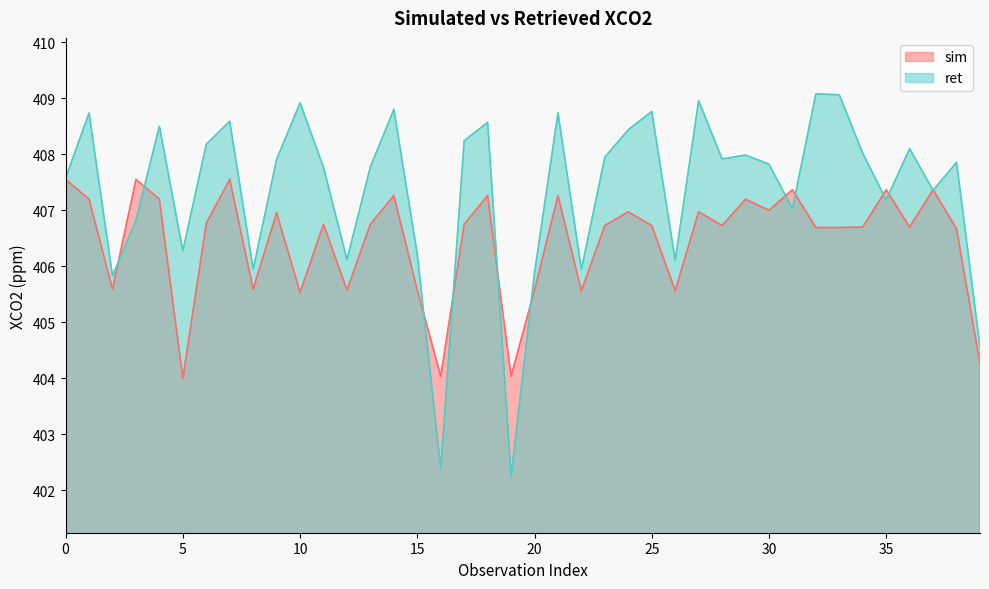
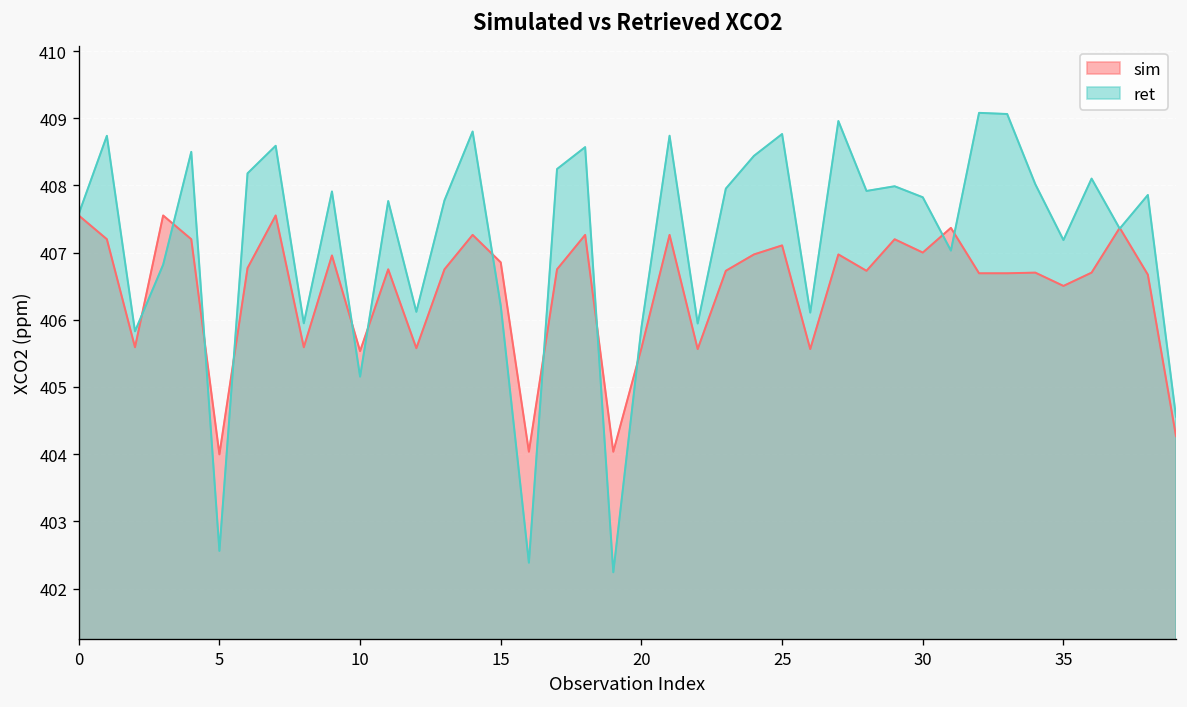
ret, 5: 406.3 -> 402.6
ret, 10: 408.9 -> 405.2
sim, 15: 405.6 -> 406.9
sim, 25: 406.7 -> 407.1
sim, 35: 407.4 -> 406.5
